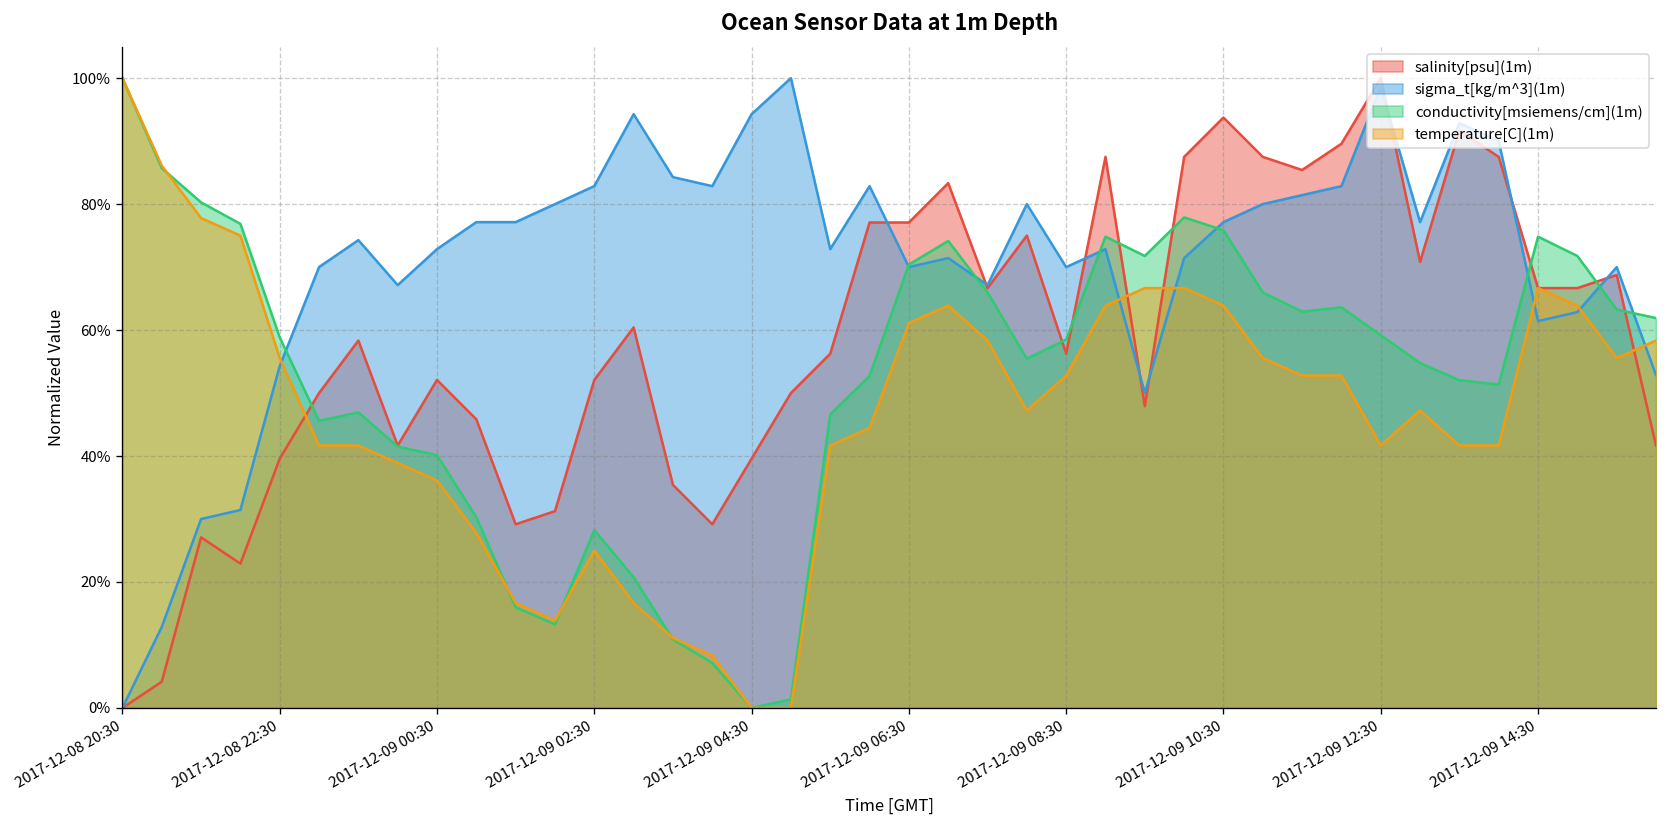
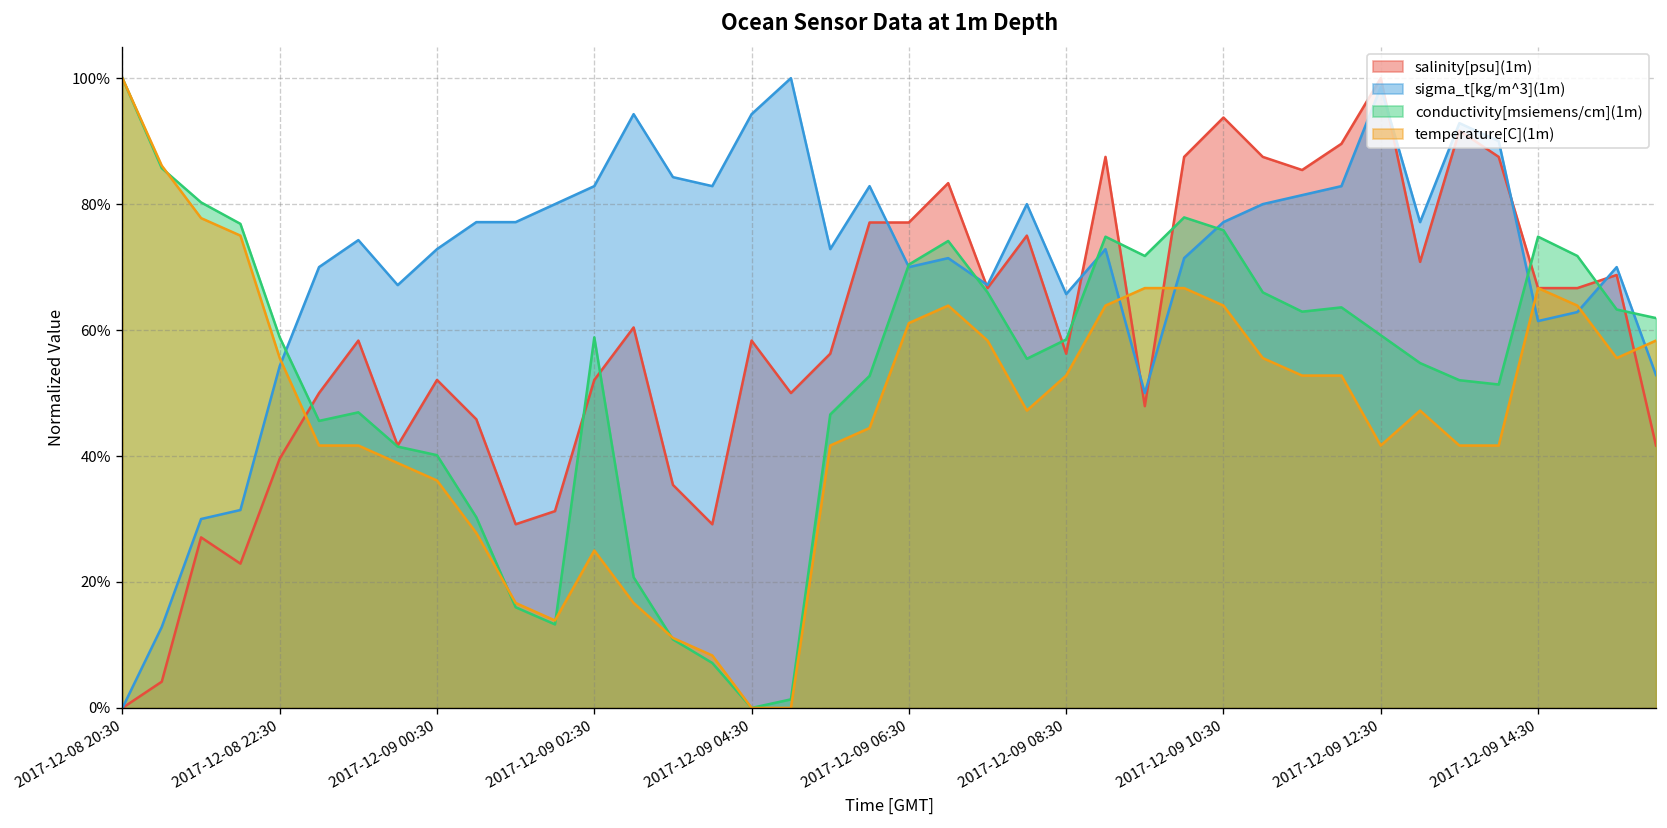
conductivity[msiemens/cm](1m), 2017-12-09 02:30: 28% -> 59%
salinity[psu](1m), 2017-12-09 04:30: 40% -> 58%
sigma_t[kg/m^3](1m), 2017-12-09 08:30: 70% -> 66%
